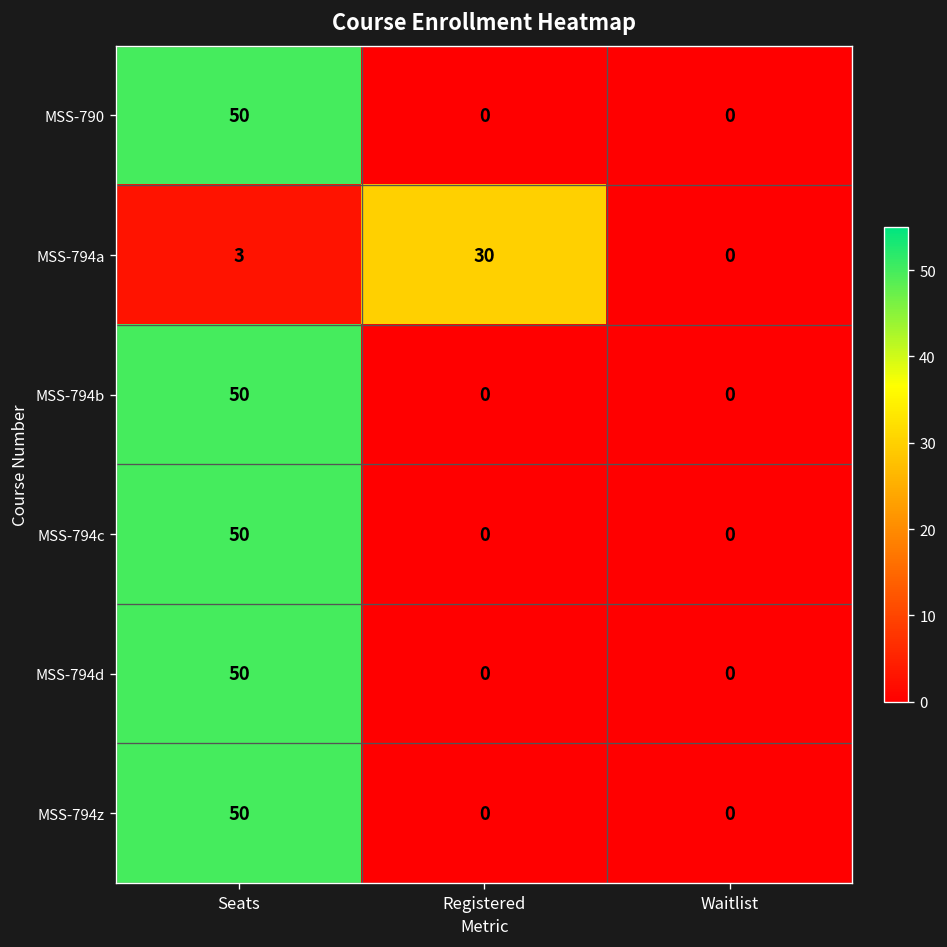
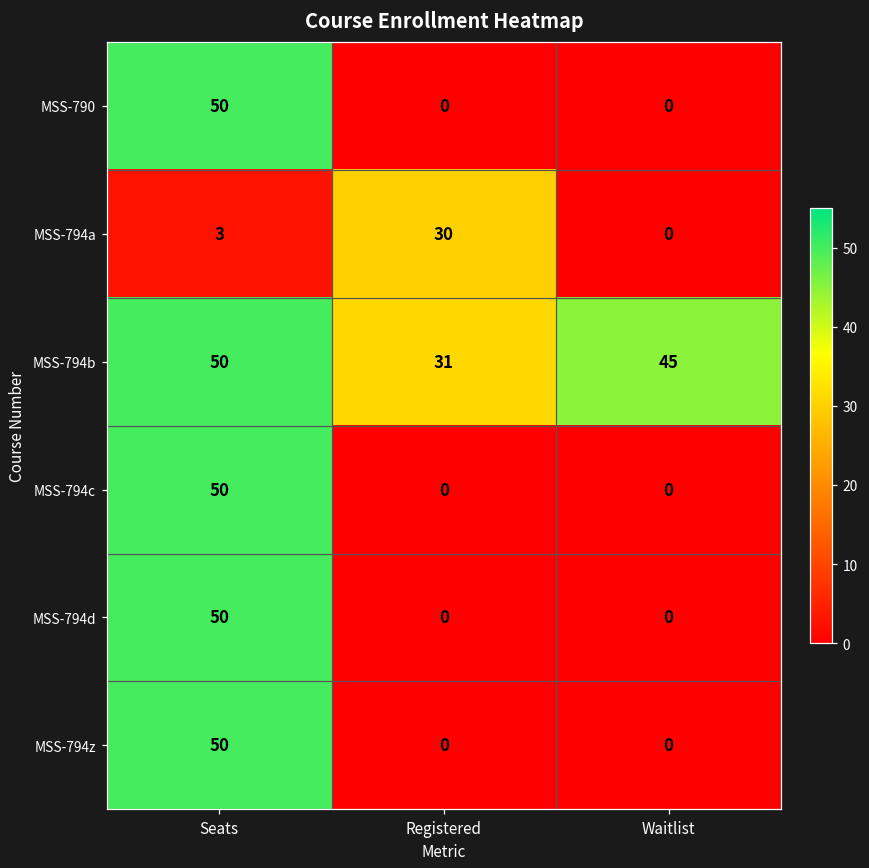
MSS-794b, Registered: 0 -> 31
MSS-794b, Waitlist: 0 -> 45
